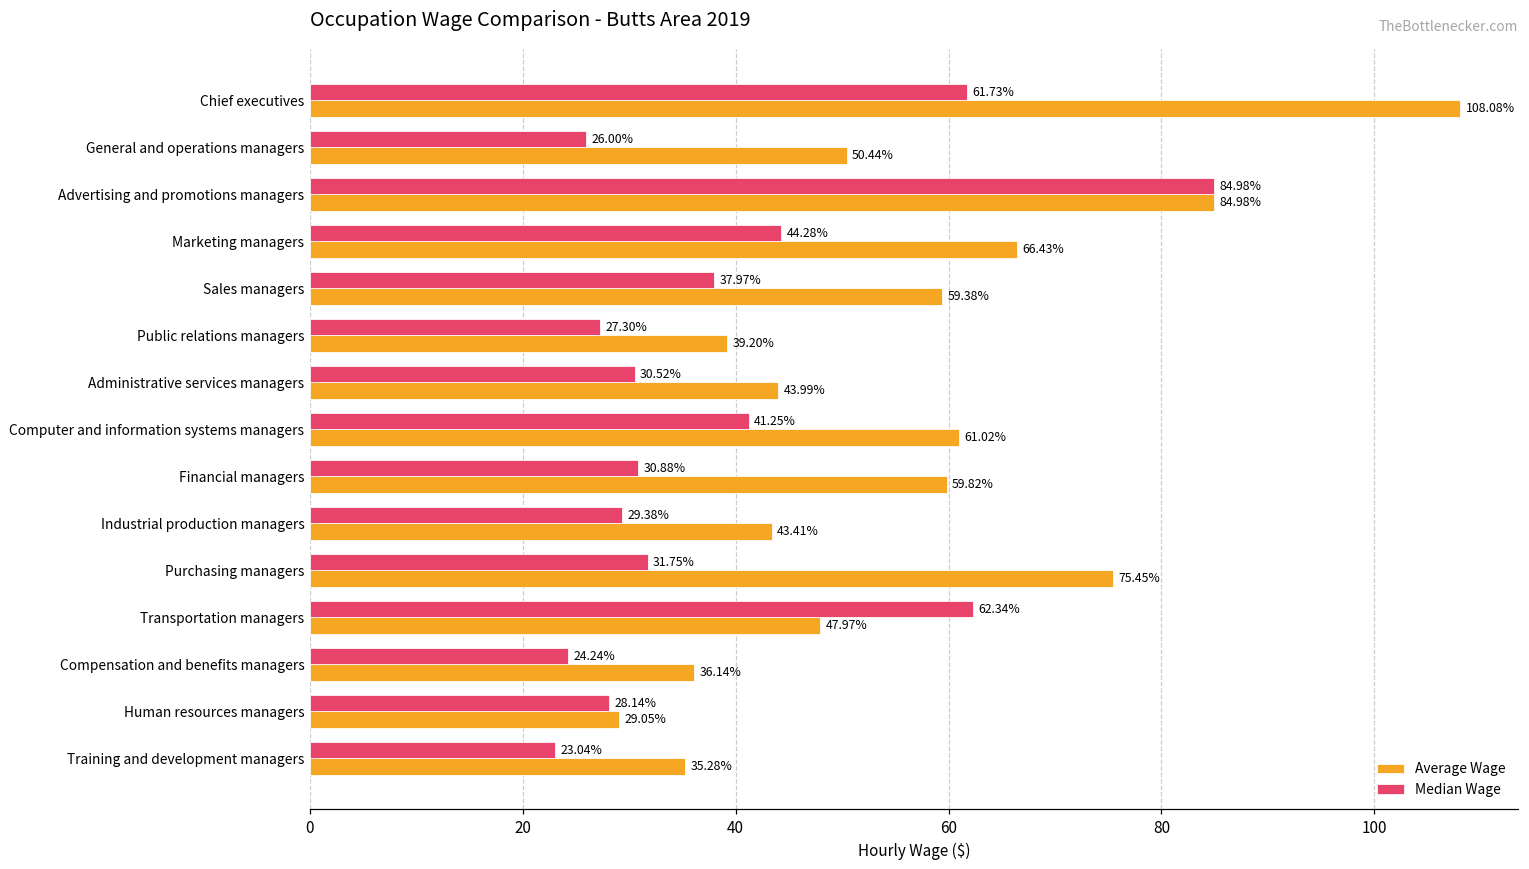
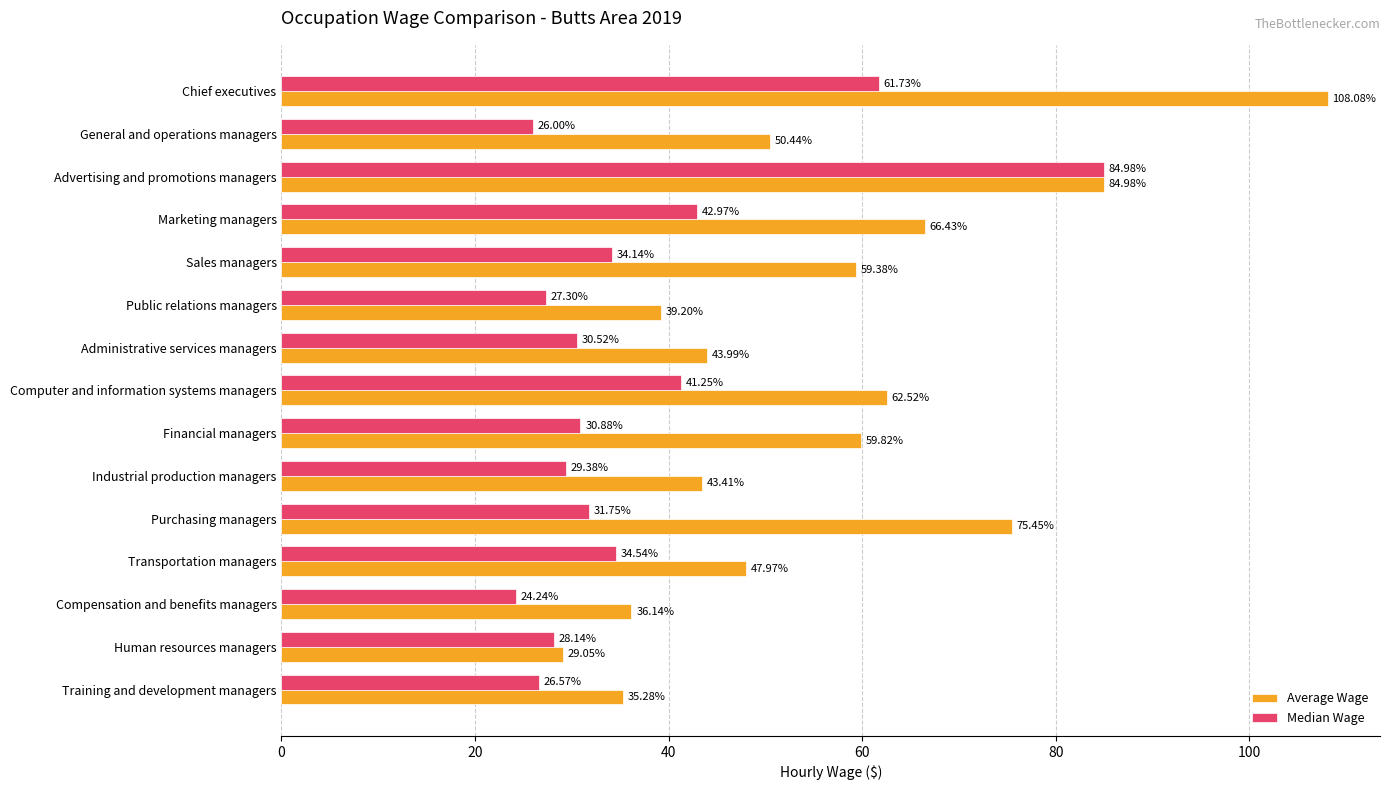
Median Wage, Marketing managers: 44.28% -> 42.97%
Median Wage, Sales managers: 37.97% -> 34.14%
Average Wage, Computer and information systems managers: 61.02% -> 62.52%
Median Wage, Transportation managers: 62.34% -> 34.54%
Median Wage, Training and development managers: 23.04% -> 26.57%
